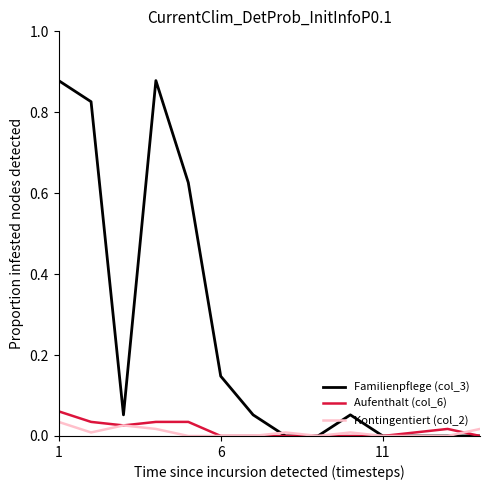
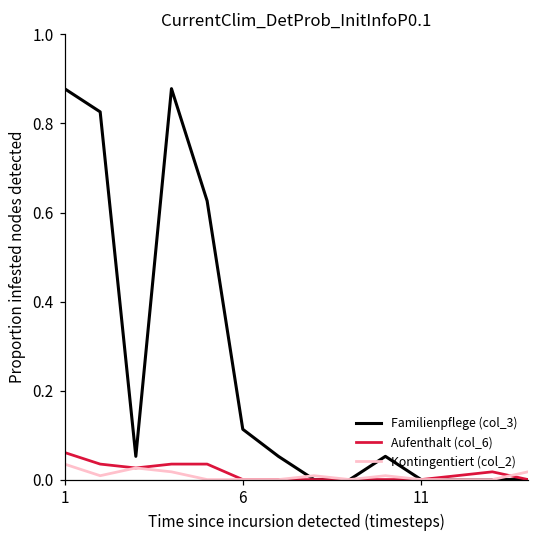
Familienpflege (col_3), 6: 0.15 -> 0.11
